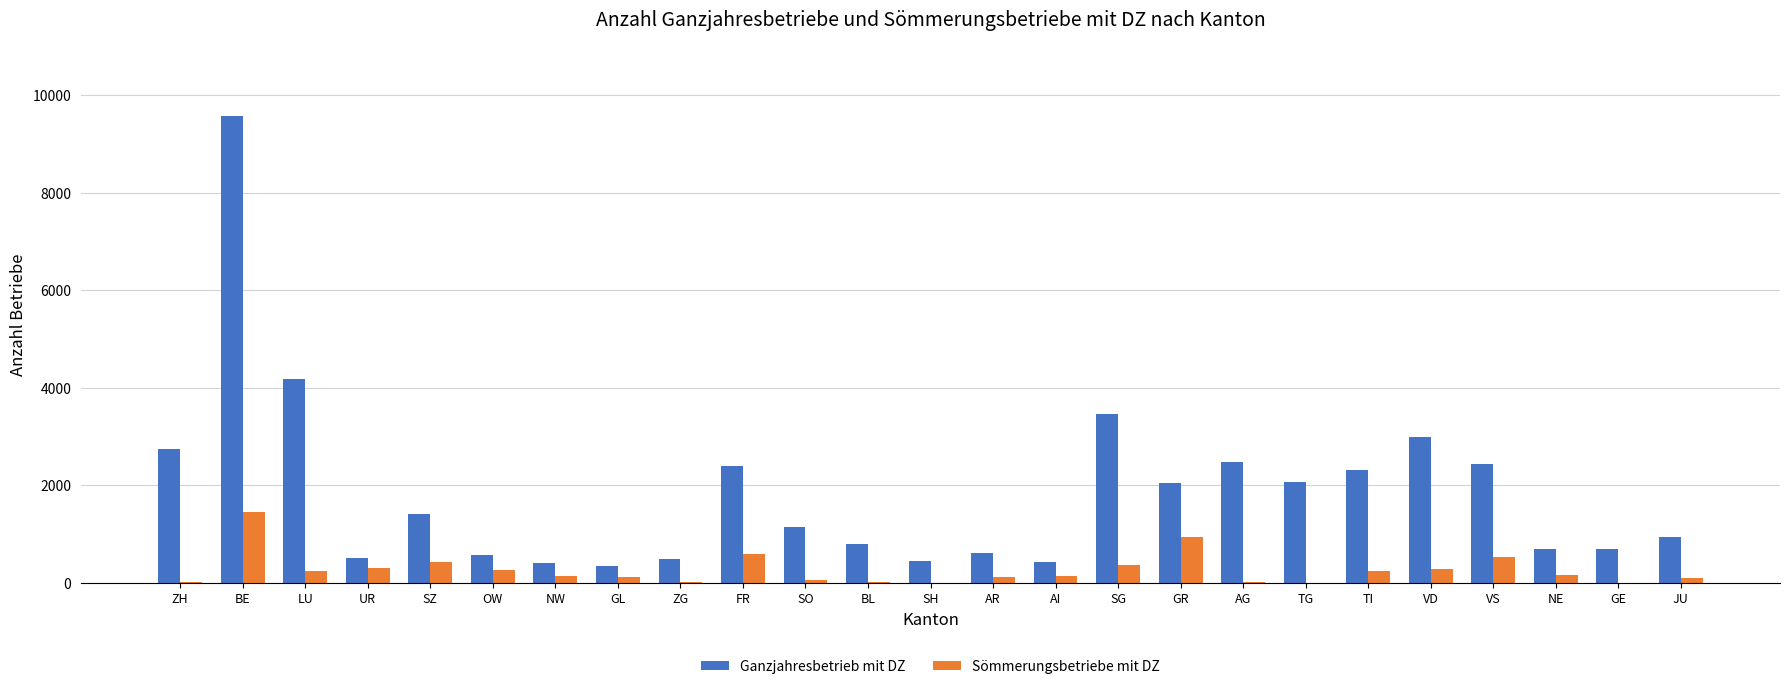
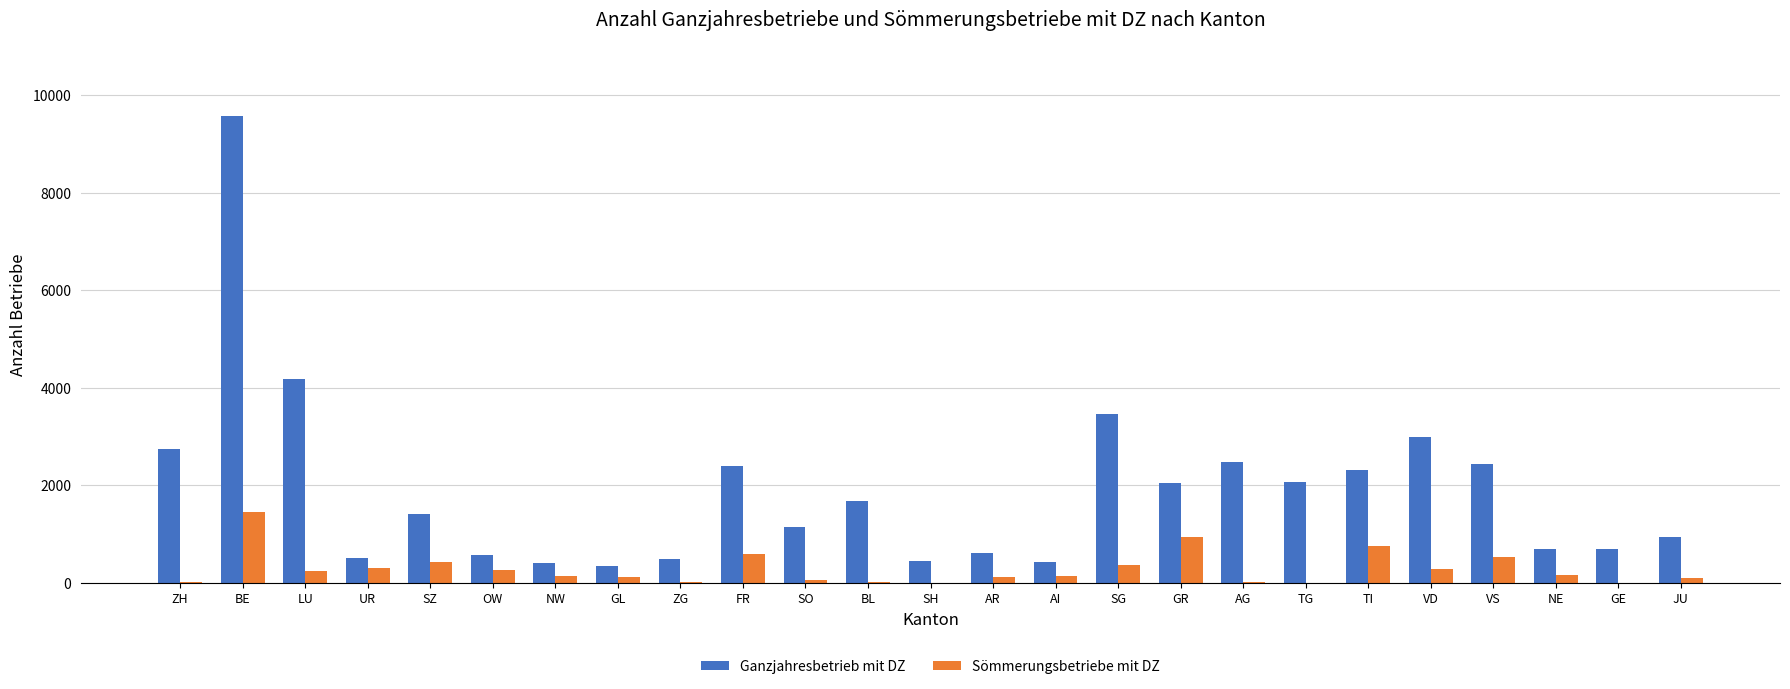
Ganzjahresbetrieb mit DZ, BL: 800 -> 1700
Sömmerungsbetriebe mit DZ, TI: 200 -> 800
